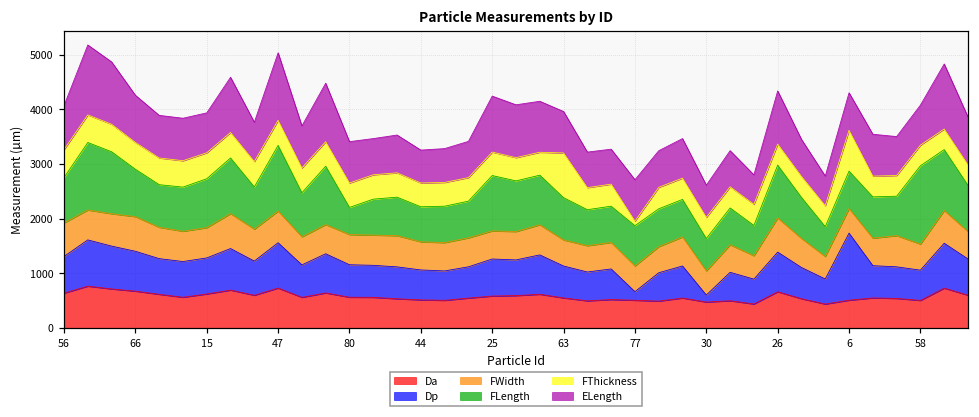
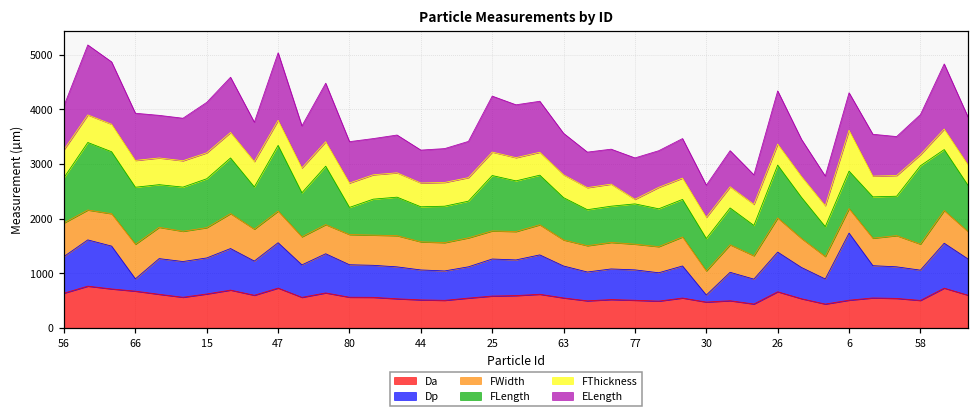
Dp, 66: 700 -> 200
FLength, 66: 900 -> 1000
ELength, 15: 700 -> 900
FThickness, 63: 800 -> 400
Dp, 77: 200 -> 600
FThickness, 58: 400 -> 200
